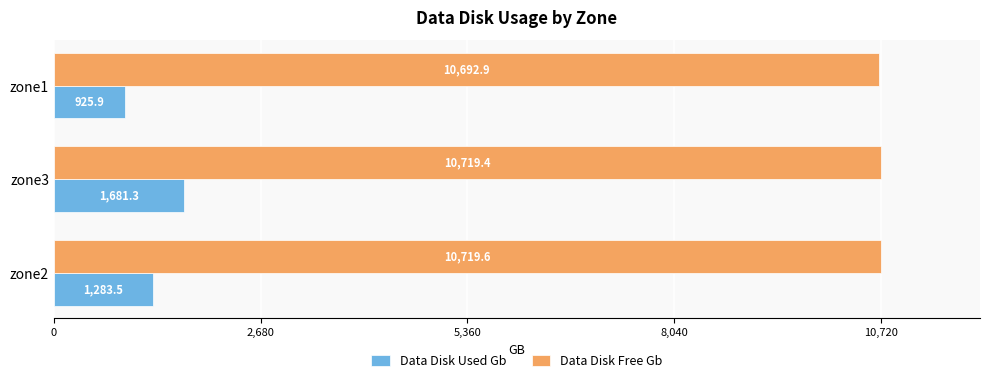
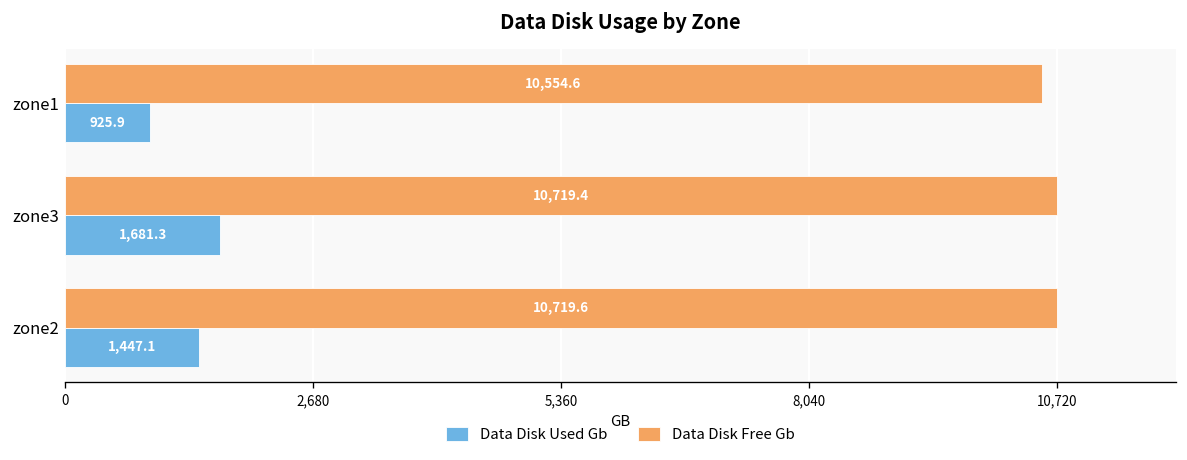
Data Disk Free Gb, zone1: 10,692.9 -> 10,554.6
Data Disk Used Gb, zone2: 1,283.5 -> 1,447.1
